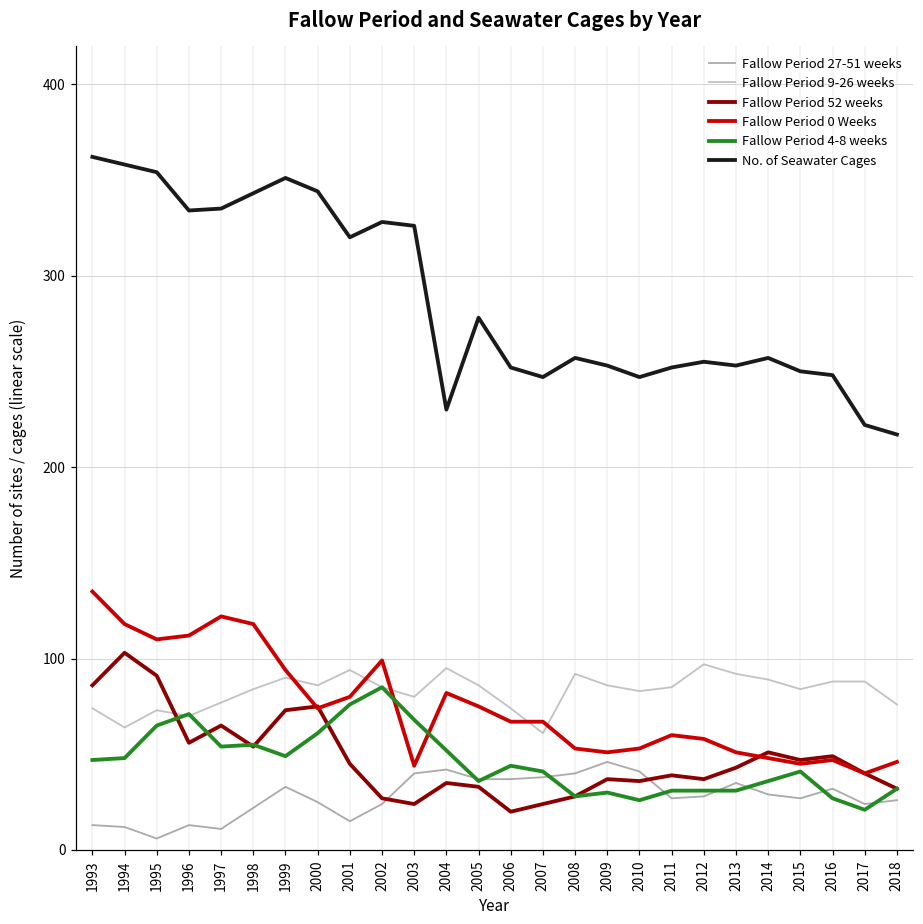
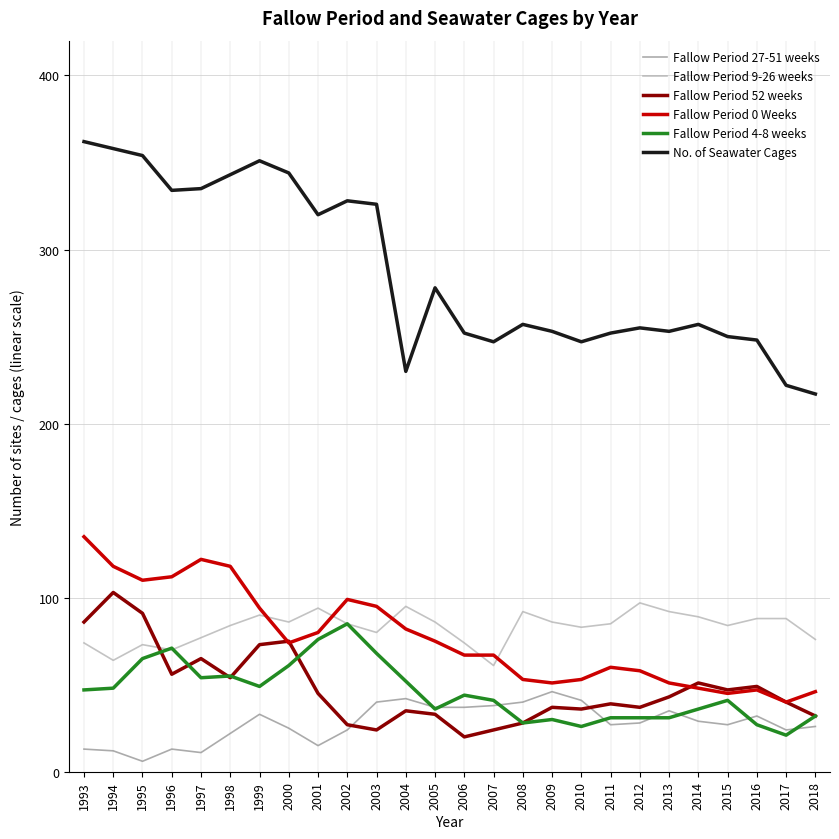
Fallow Period 0 Weeks, 2003: 44 -> 95
